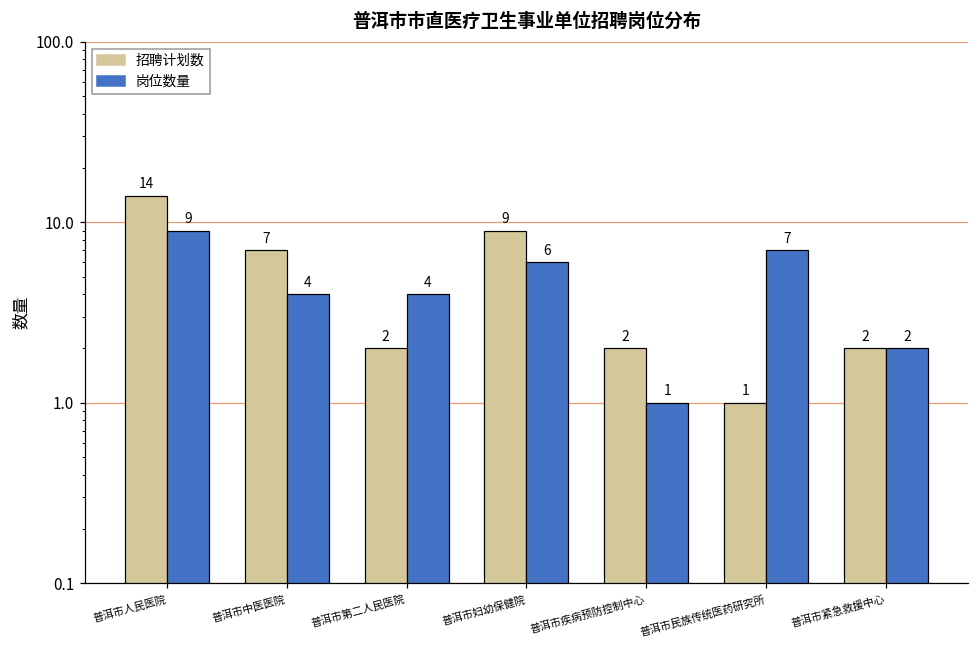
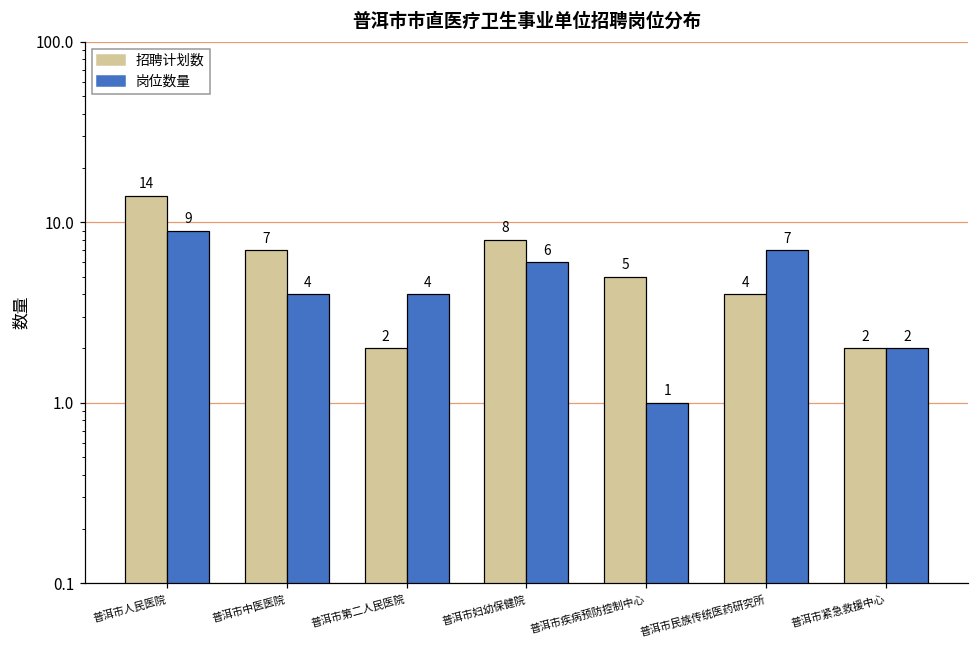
招聘计划数, 普洱市妇幼保健院: 9 -> 8
招聘计划数, 普洱市疾病预防控制中心: 2 -> 5
招聘计划数, 普洱市民族传统医药研究所: 1 -> 4
